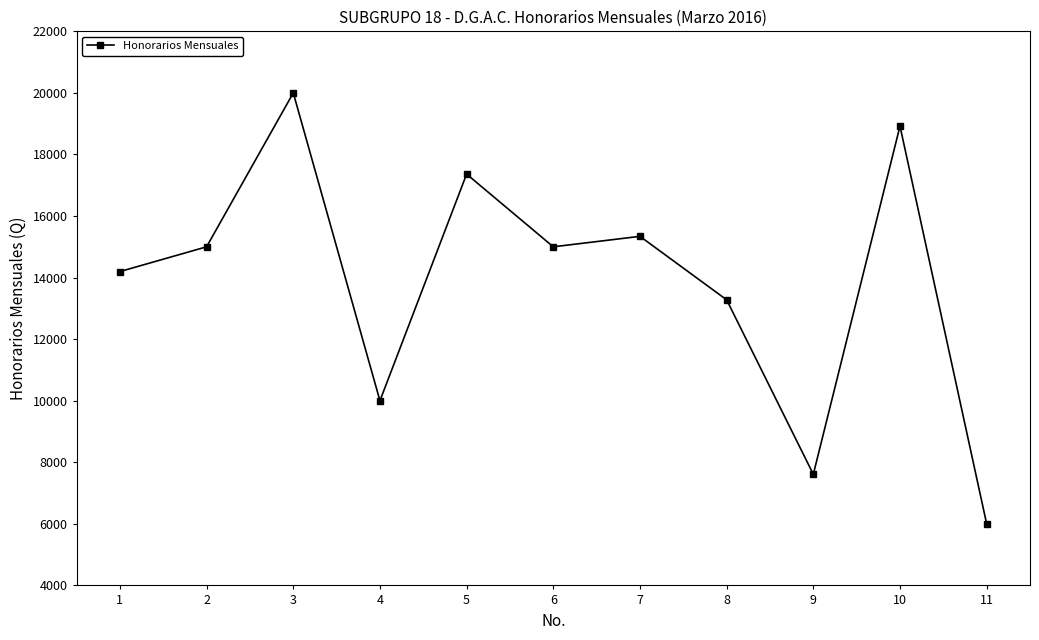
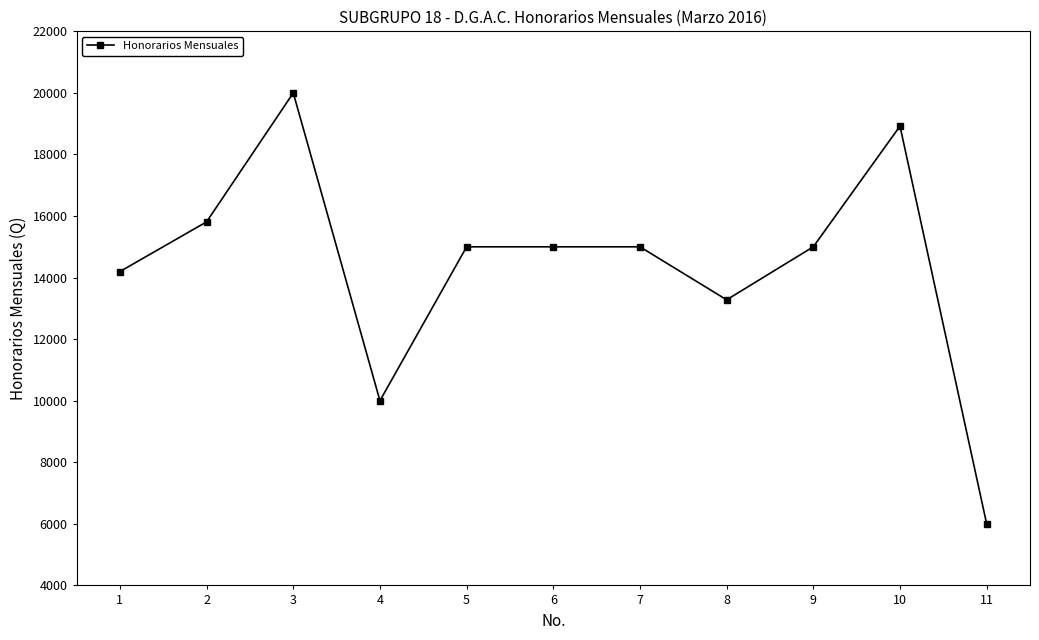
2: 15000 -> 15800
5: 17400 -> 15000
7: 15300 -> 15000
9: 7600 -> 15000
